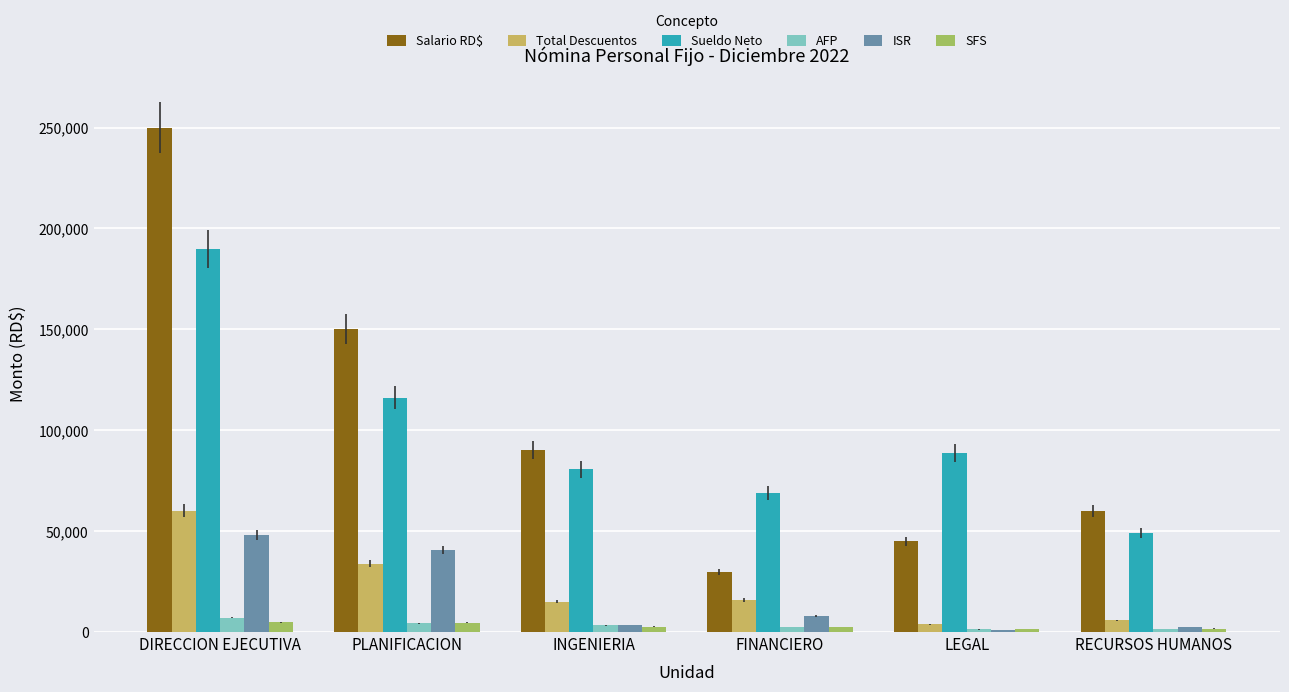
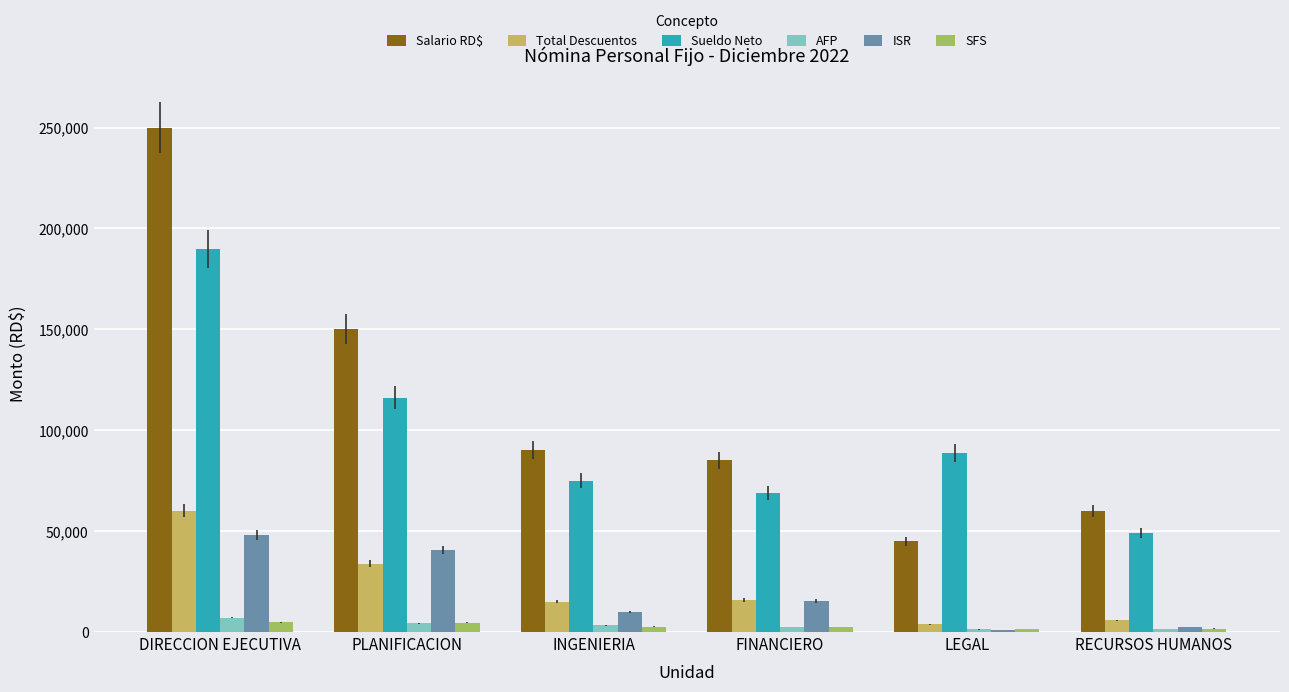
Sueldo Neto, INGENIERIA: 81,000 -> 75,000
ISR, INGENIERIA: 3,000 -> 10,000
Salario RD$, FINANCIERO: 30,000 -> 85,000
ISR, FINANCIERO: 8,000 -> 15,000
